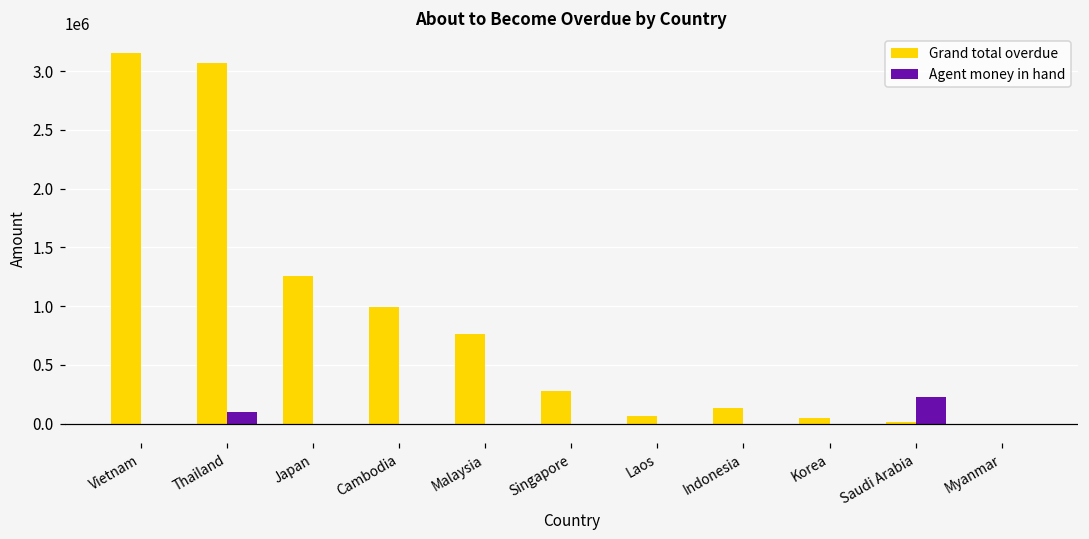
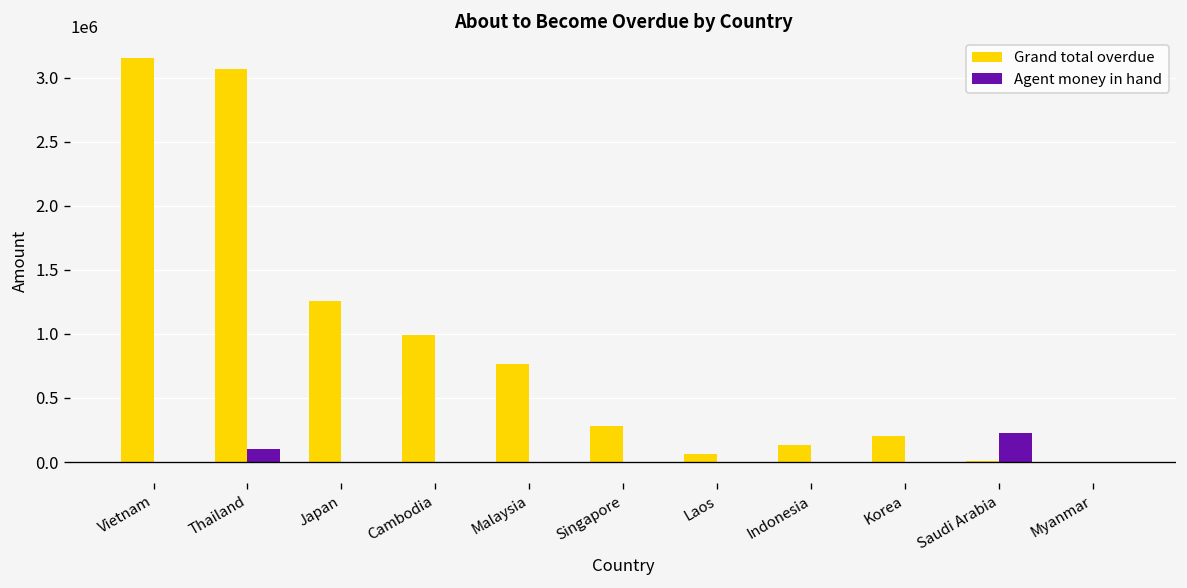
Grand total overdue, Korea: 50000 -> 200000
